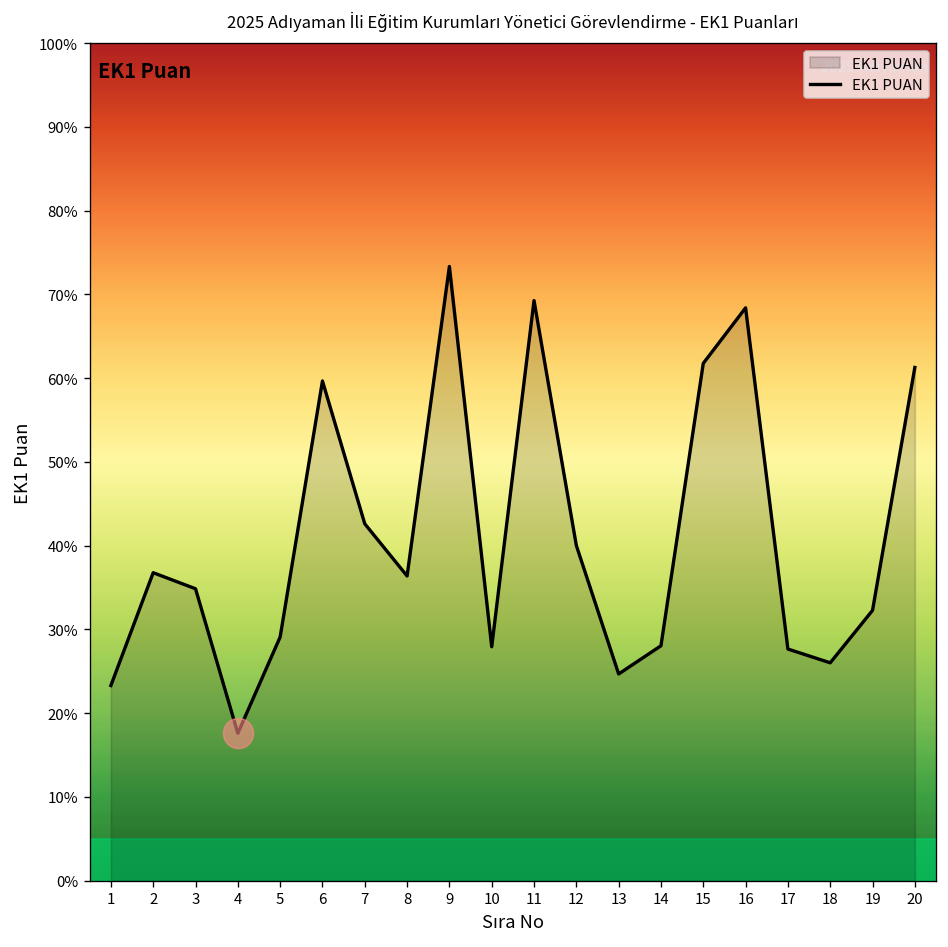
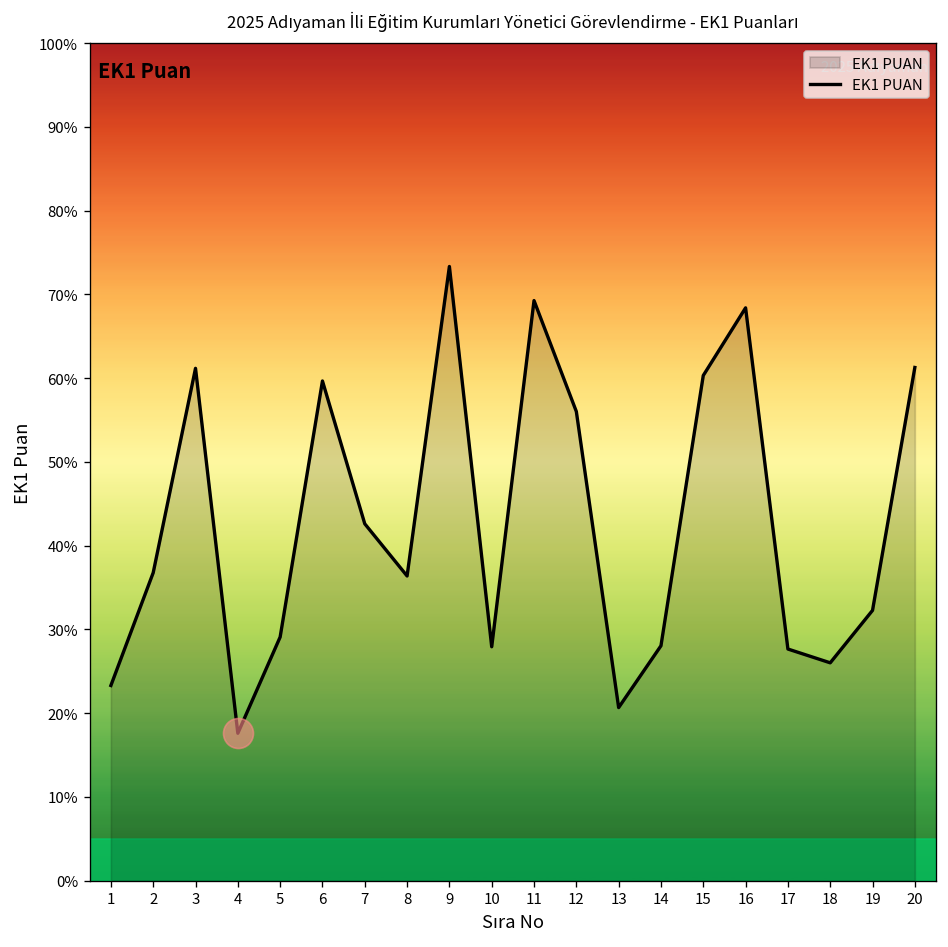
EK1 PUAN, 3: 35% -> 61%
EK1 PUAN, 12: 40% -> 56%
EK1 PUAN, 13: 25% -> 21%
EK1 PUAN, 15: 62% -> 60%
